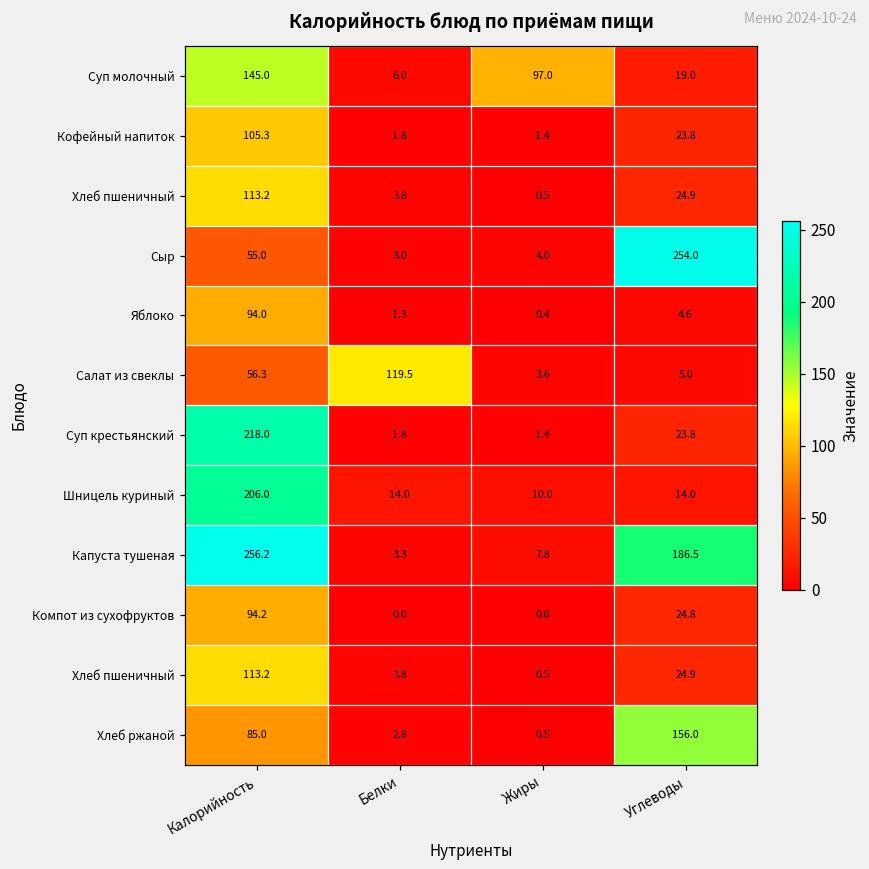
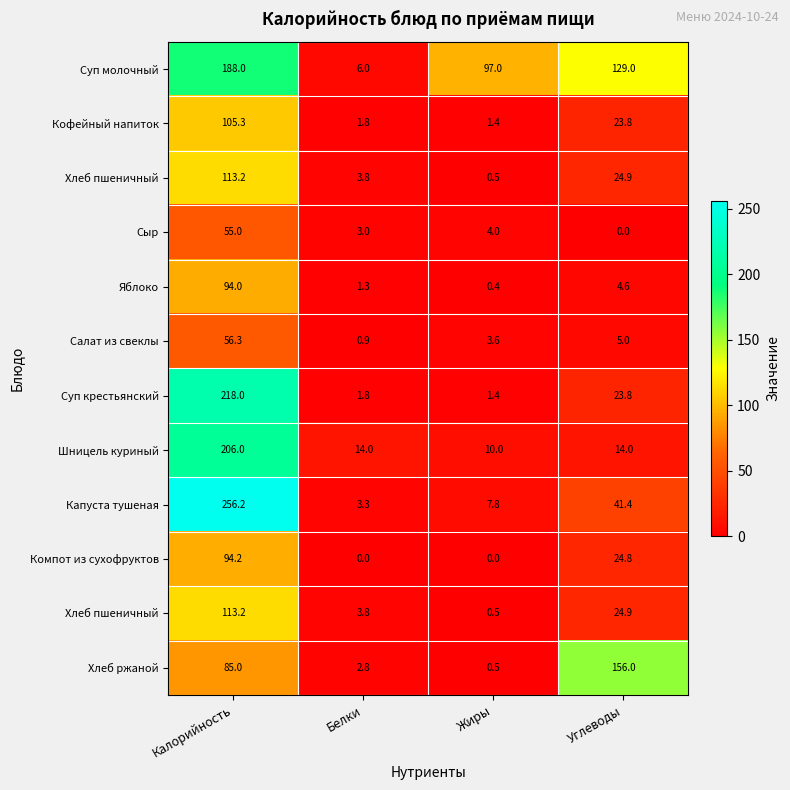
Суп молочный, Калорийность: 145.0 -> 188.0
Суп молочный, Углеводы: 19.0 -> 129.0
Сыр, Углеводы: 254.0 -> 0.0
Салат из свеклы, Белки: 119.5 -> 0.9
Капуста тушеная, Углеводы: 186.5 -> 41.4
